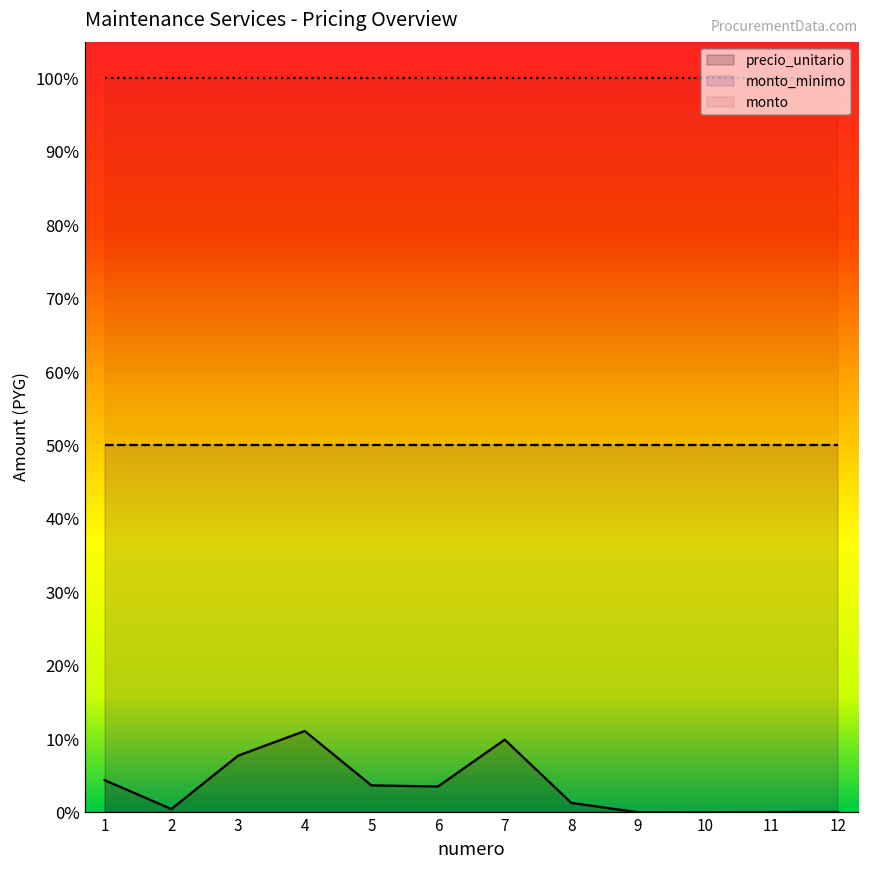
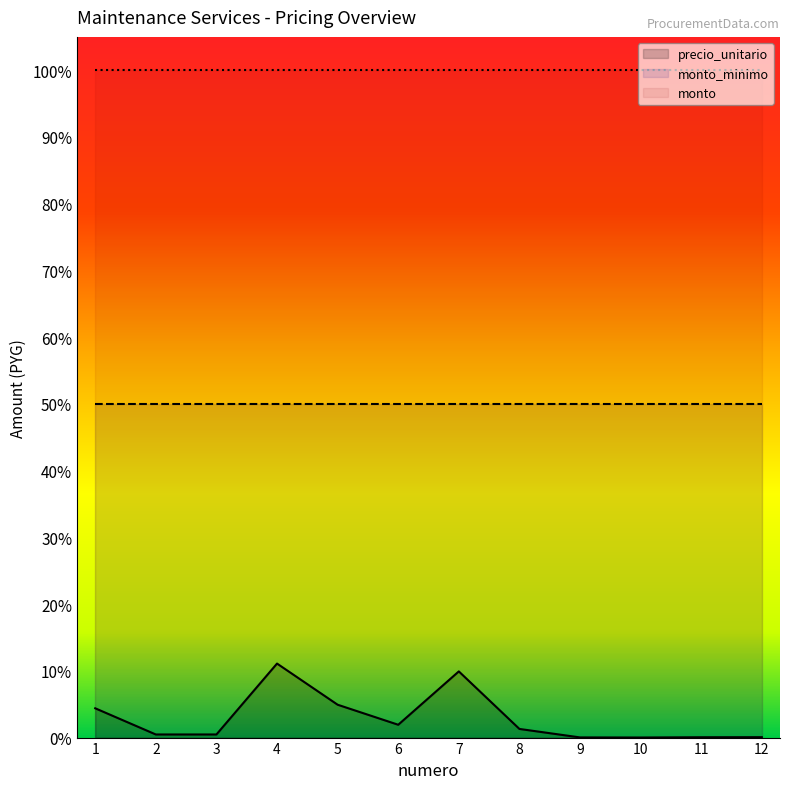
precio_unitario, 3: 8% -> 0%
precio_unitario, 5: 4% -> 5%
precio_unitario, 6: 4% -> 2%
